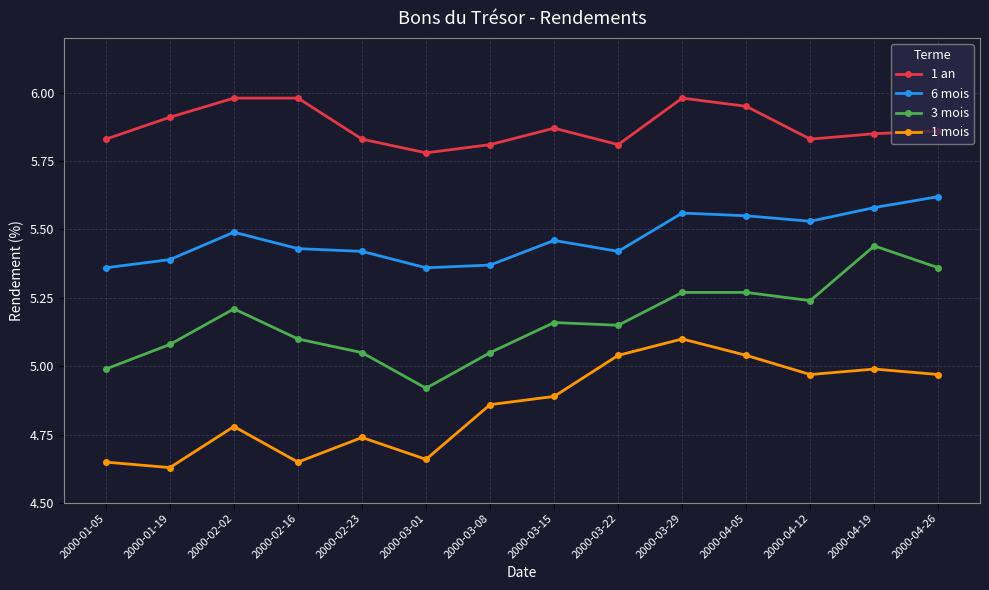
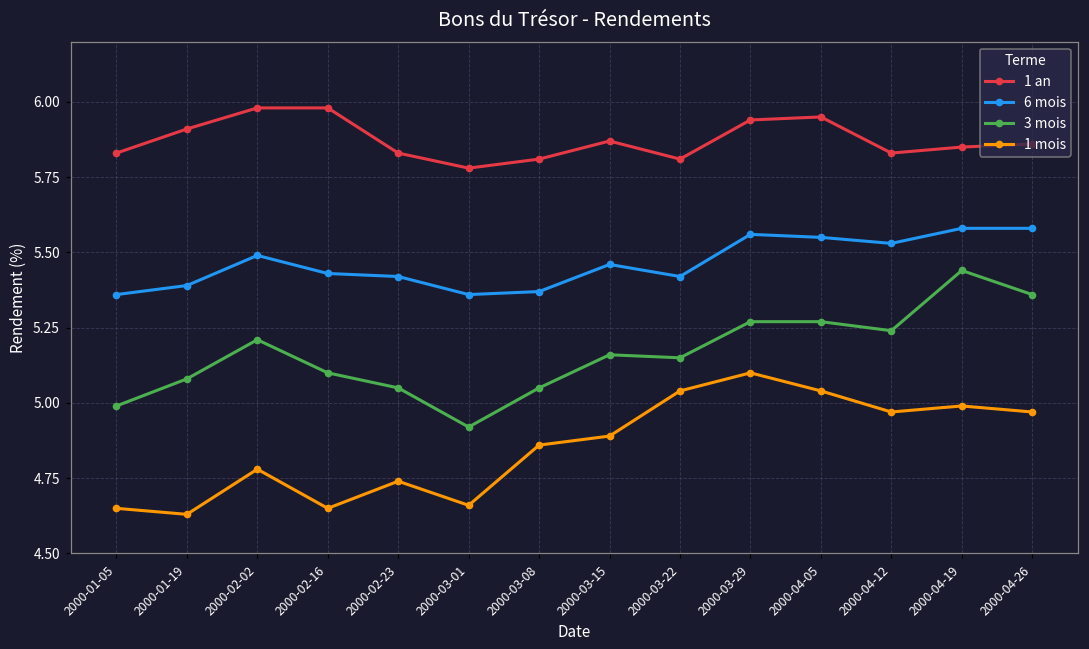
1 an, 2000-03-29: 5.98 -> 5.94
6 mois, 2000-04-26: 5.62 -> 5.58
